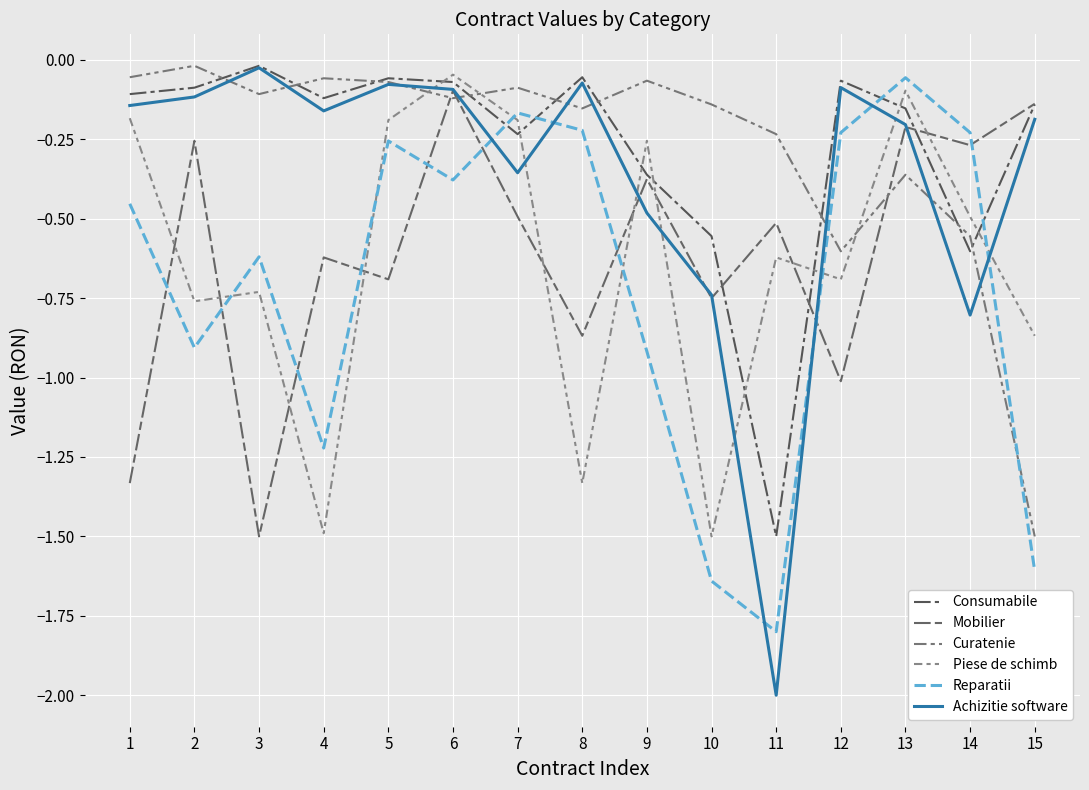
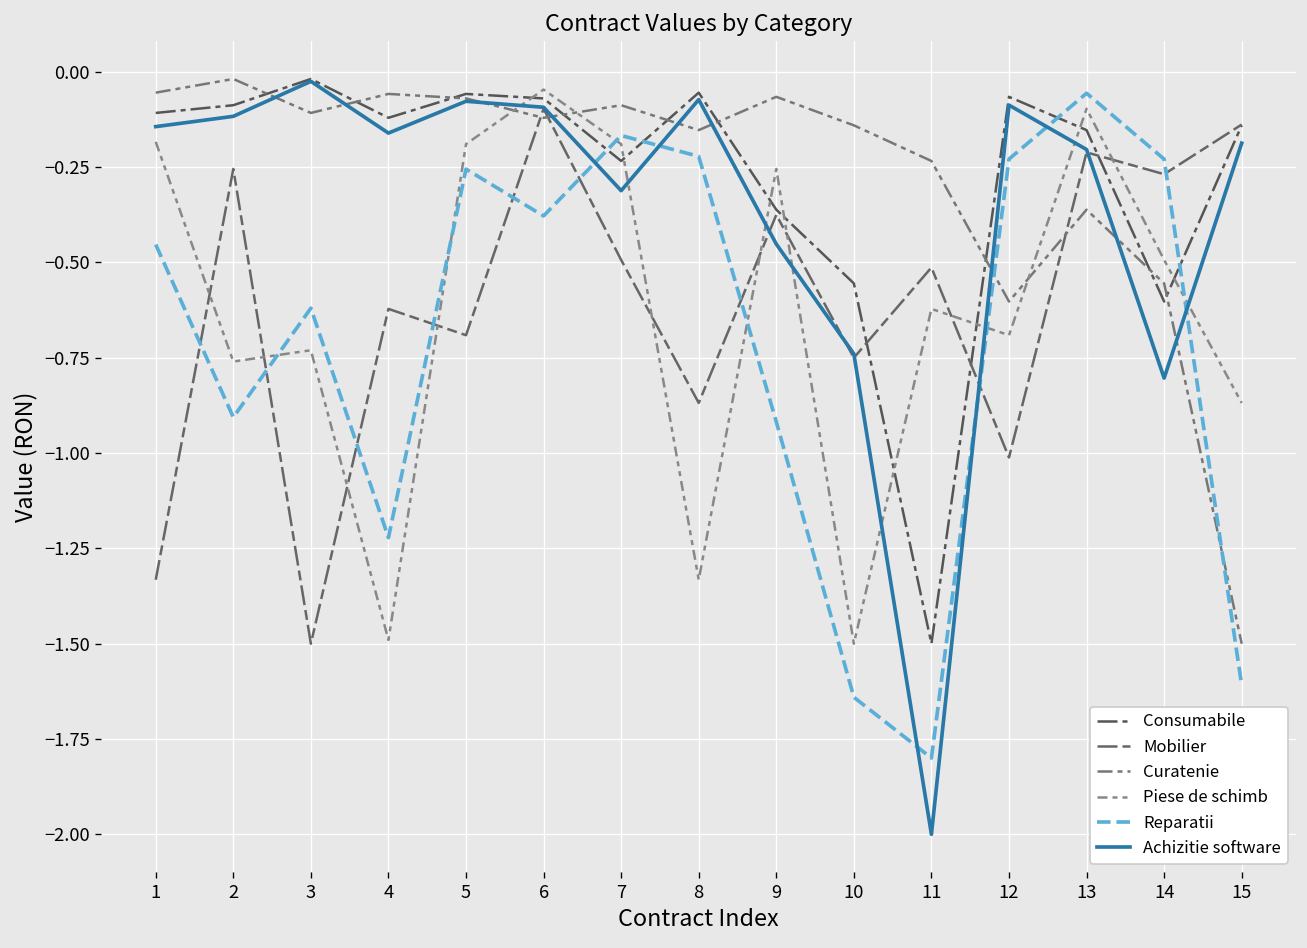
Achizitie software, 7: -0.36 -> -0.31
Achizitie software, 9: -0.48 -> -0.45
